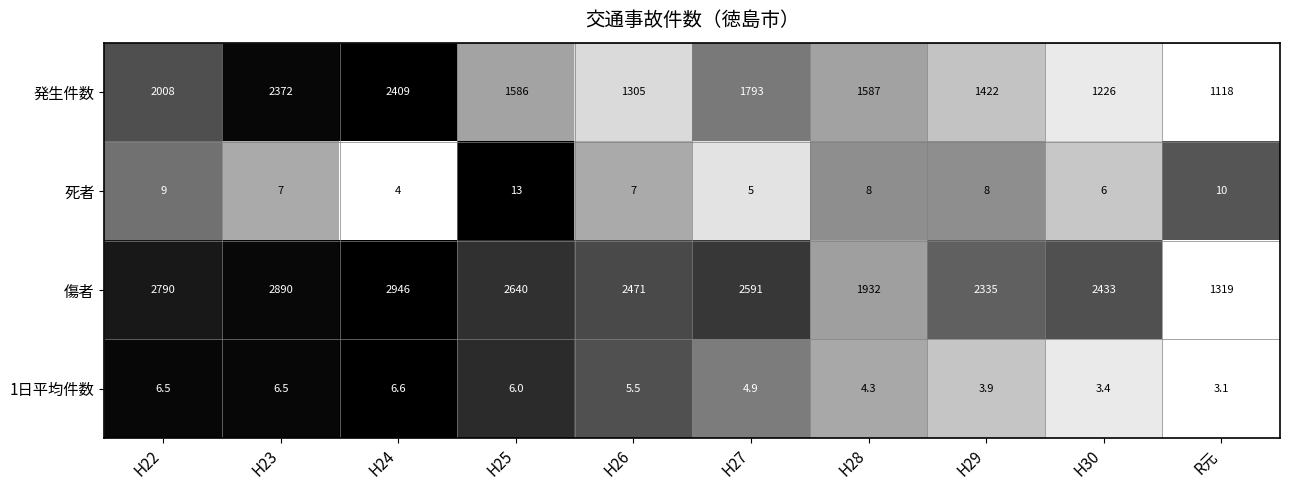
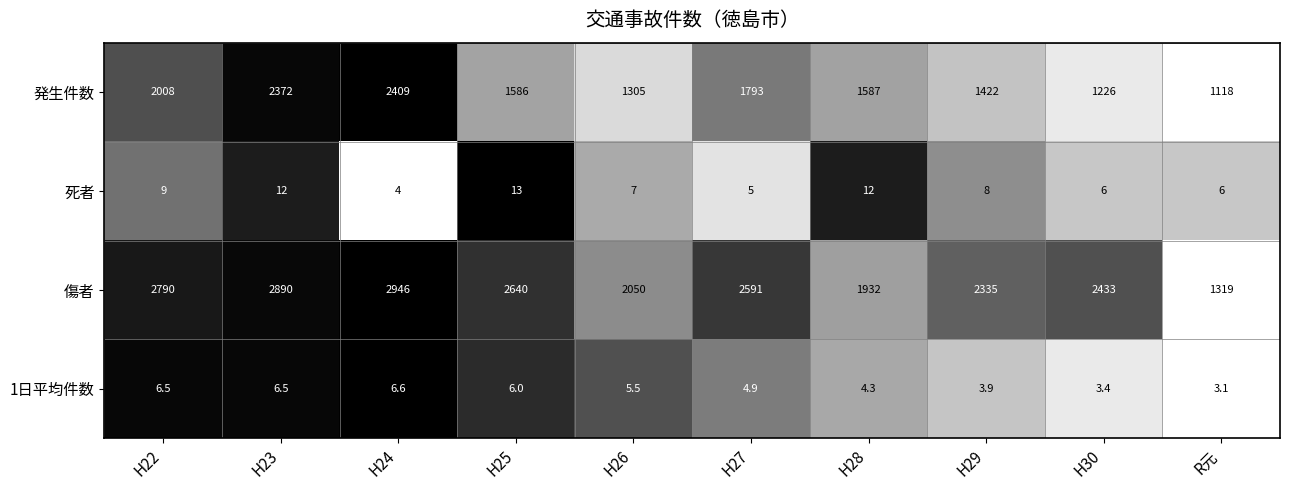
死者, H23: 7 -> 12
死者, H28: 8 -> 12
死者, R元: 10 -> 6
傷者, H26: 2471 -> 2050
